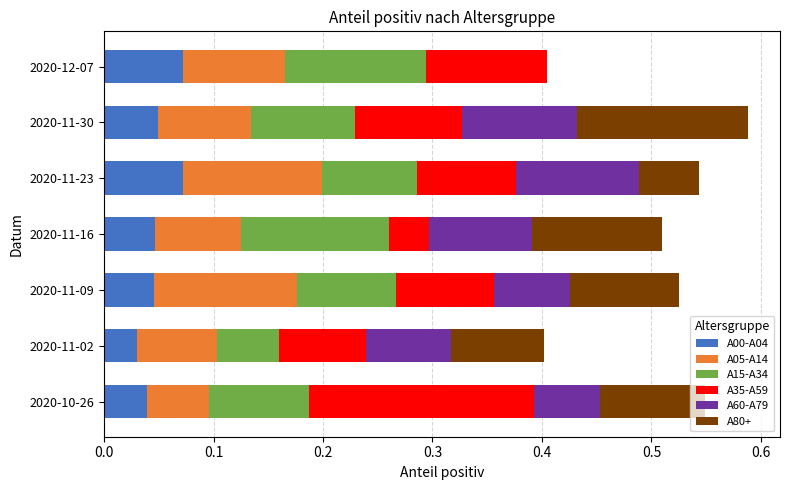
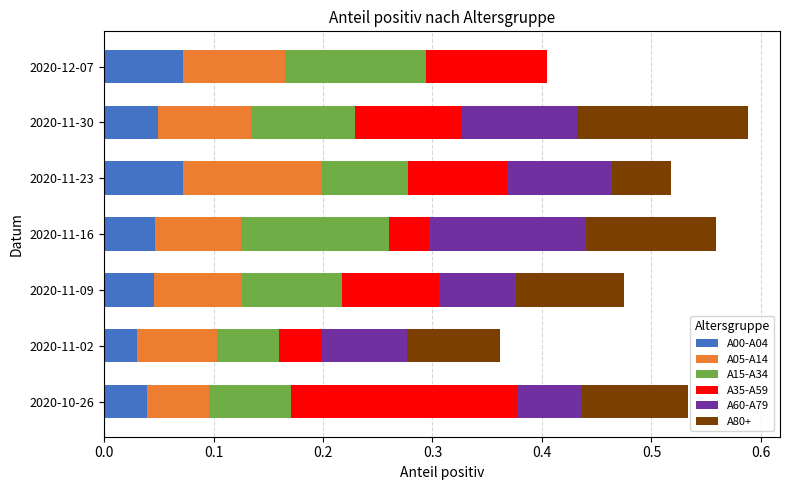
A15-A34, 2020-11-23: 0.087 -> 0.079
A60-A79, 2020-11-23: 0.113 -> 0.096
A60-A79, 2020-11-16: 0.094 -> 0.143
A05-A14, 2020-11-09: 0.13 -> 0.08
A35-A59, 2020-11-02: 0.079 -> 0.039
A15-A34, 2020-10-26: 0.091 -> 0.075
